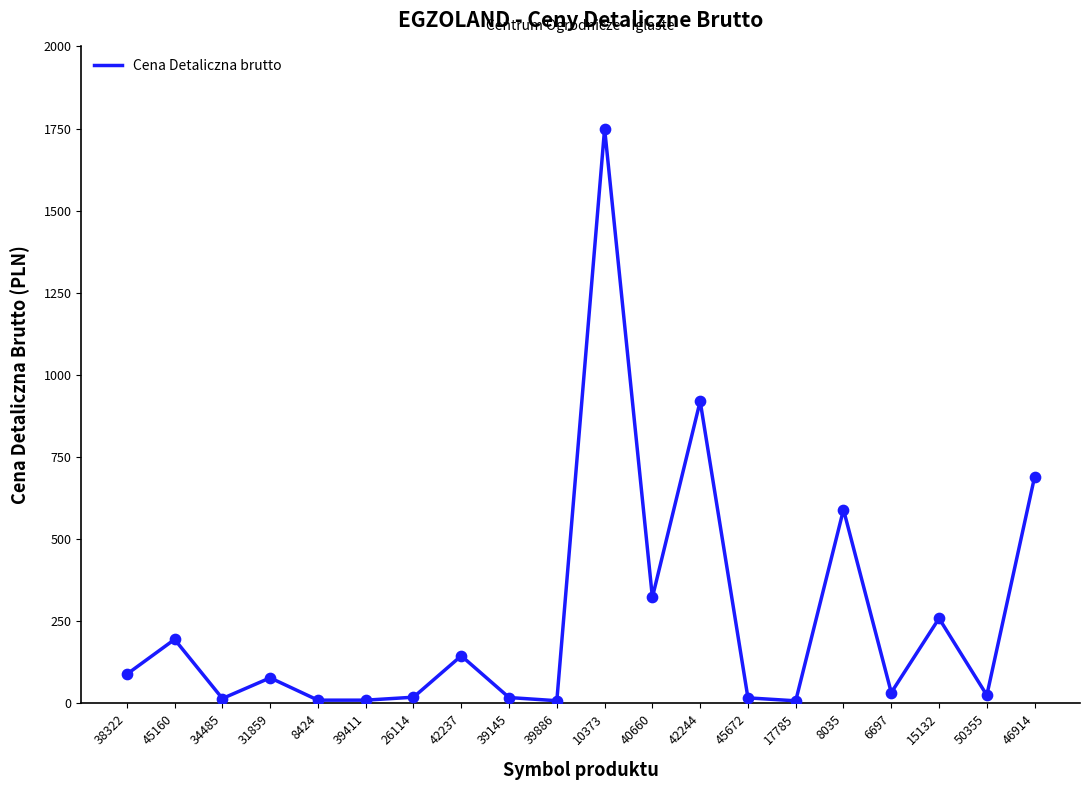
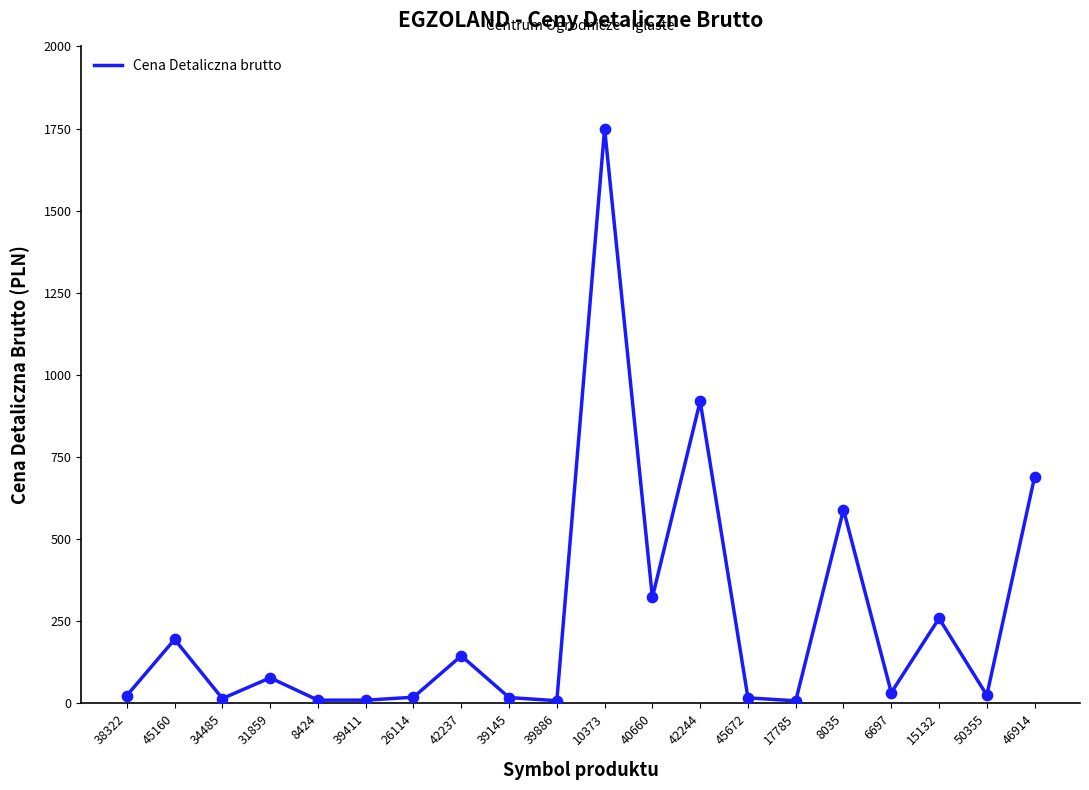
38322: 90 -> 20
